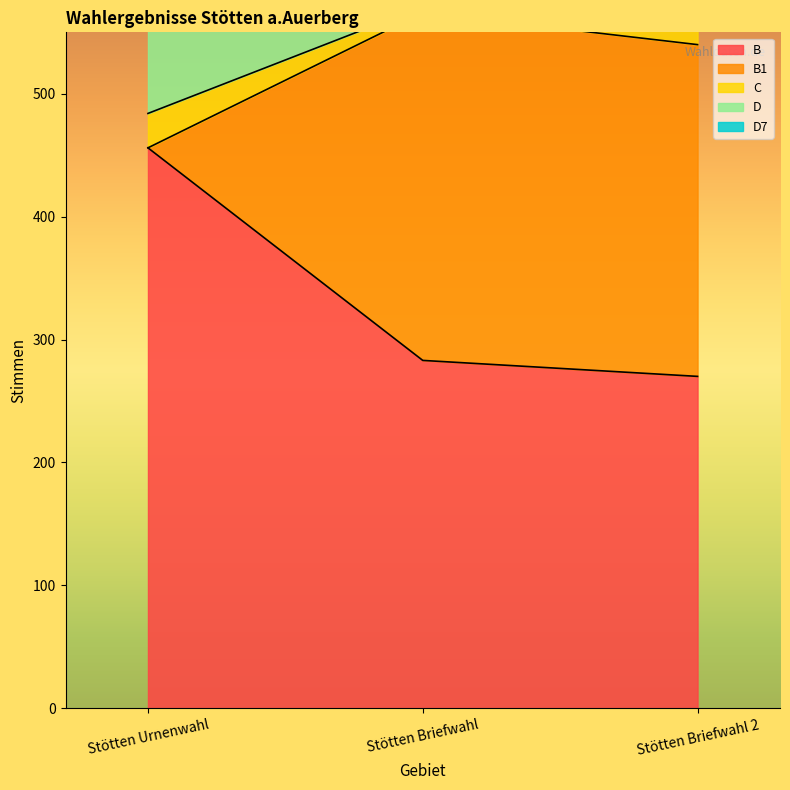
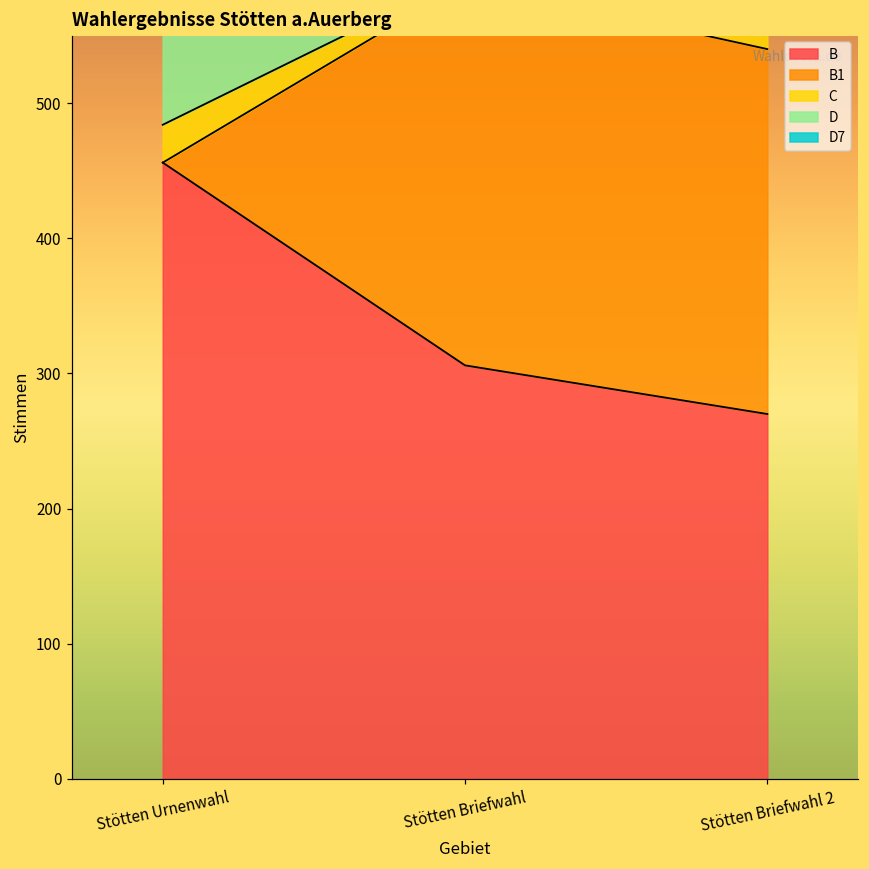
B, Stötten Briefwahl: 283 -> 306
